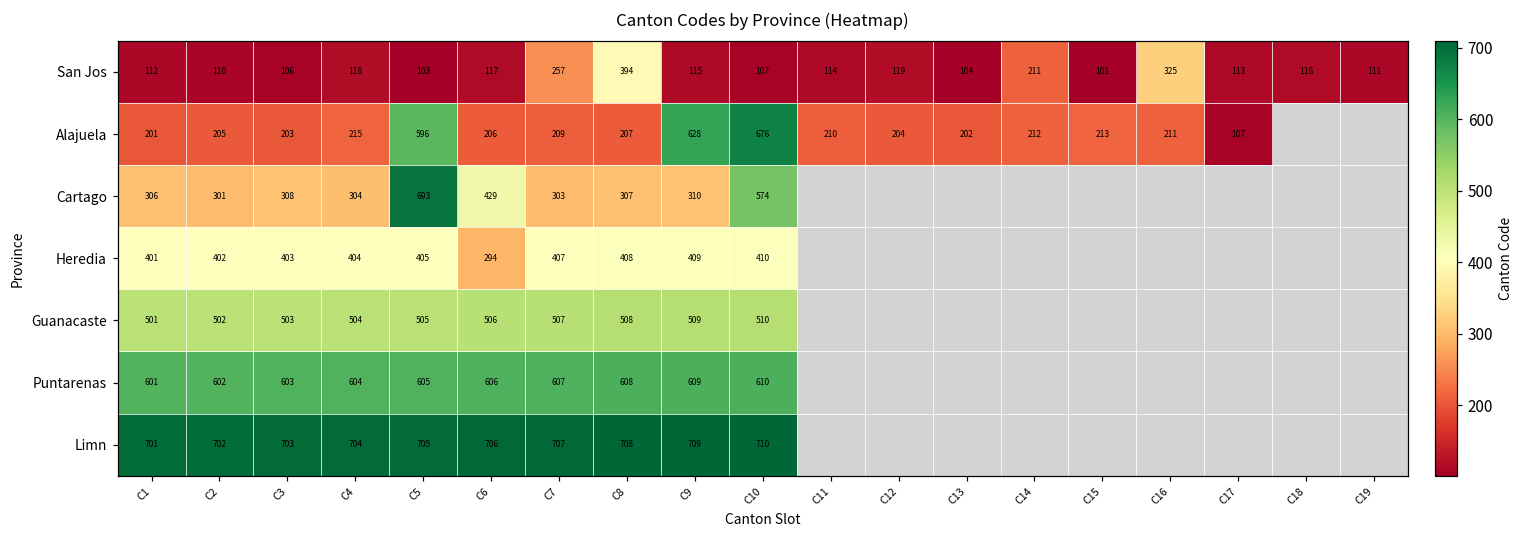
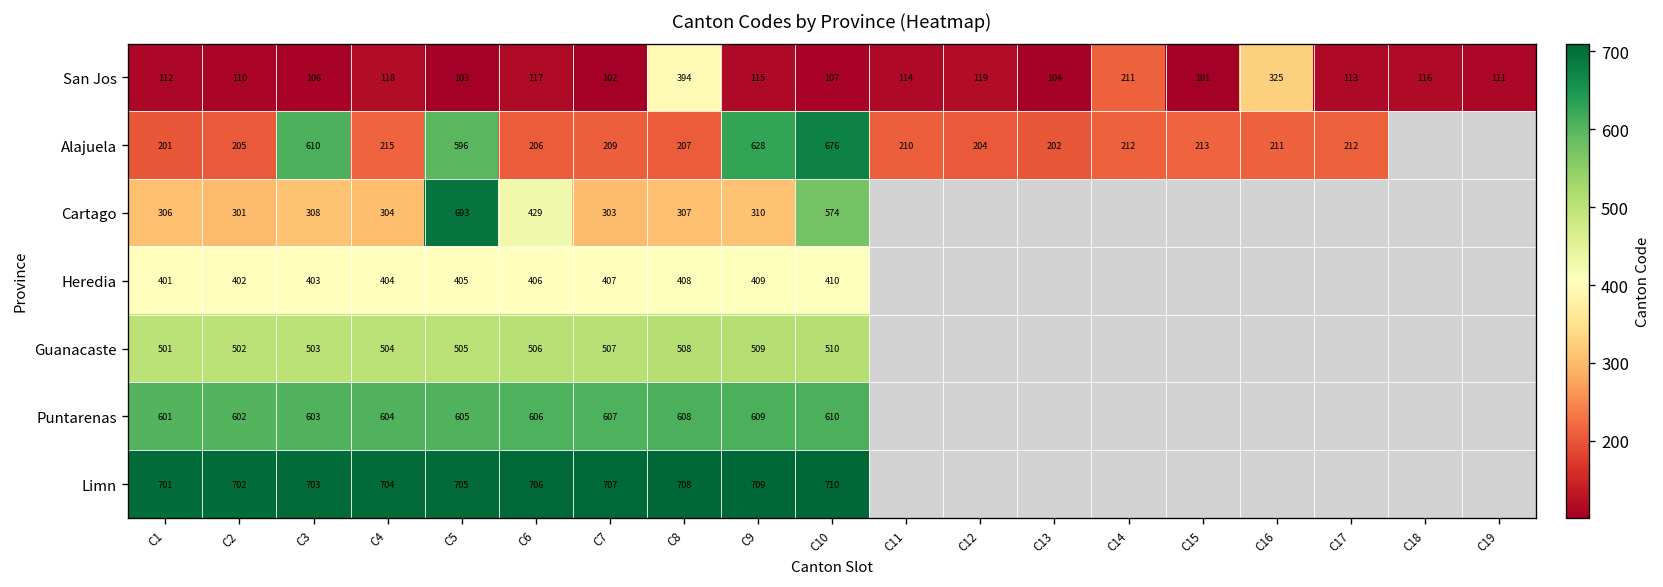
San Jos, C7: 257 -> 102
Alajuela, C3: 203 -> 610
Alajuela, C17: 107 -> 212
Heredia, C6: 294 -> 406
